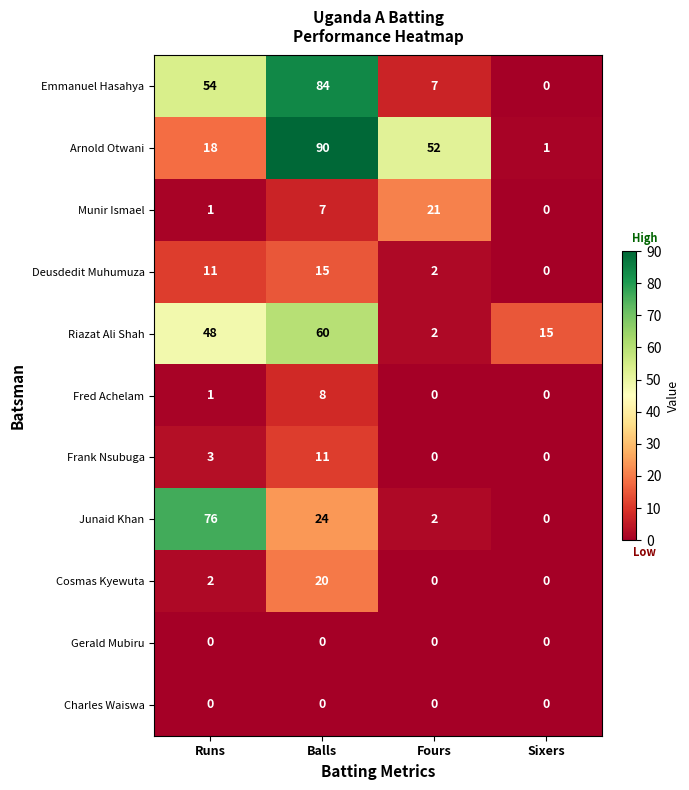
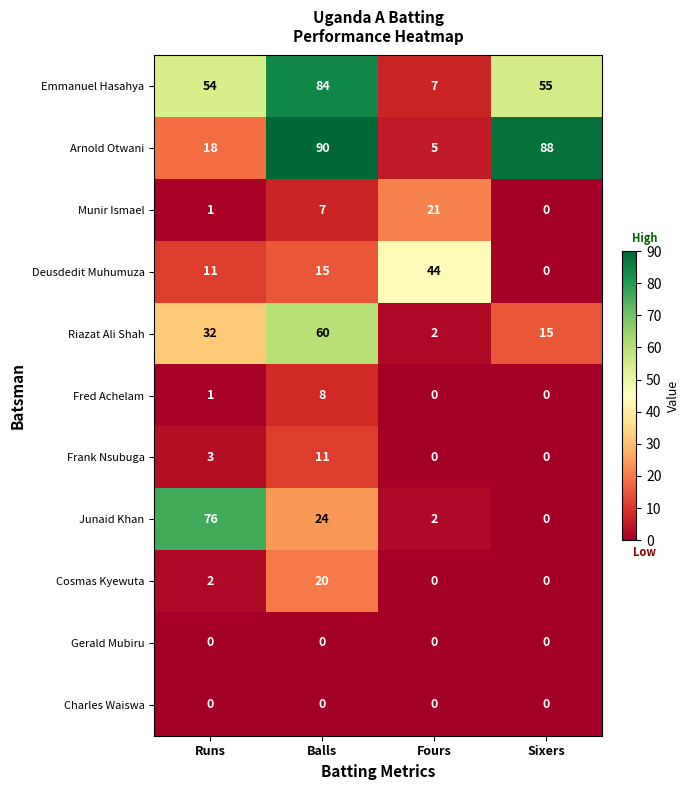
Emmanuel Hasahya, Sixers: 0 -> 55
Arnold Otwani, Fours: 52 -> 5
Arnold Otwani, Sixers: 1 -> 88
Deusdedit Muhumuza, Fours: 2 -> 44
Riazat Ali Shah, Runs: 48 -> 32
